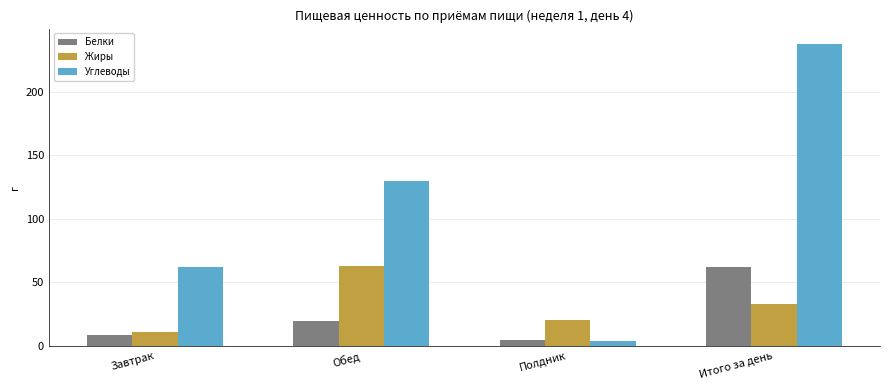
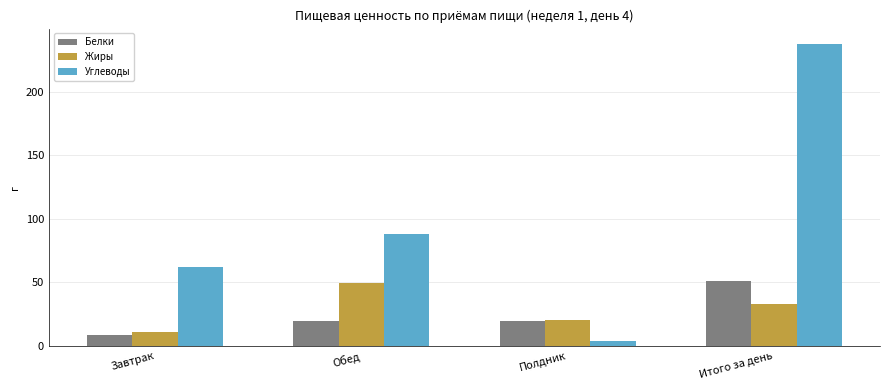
Жиры, Обед: 63 -> 50
Углеводы, Обед: 130 -> 88
Белки, Полдник: 5 -> 19
Белки, Итого за день: 62 -> 51
